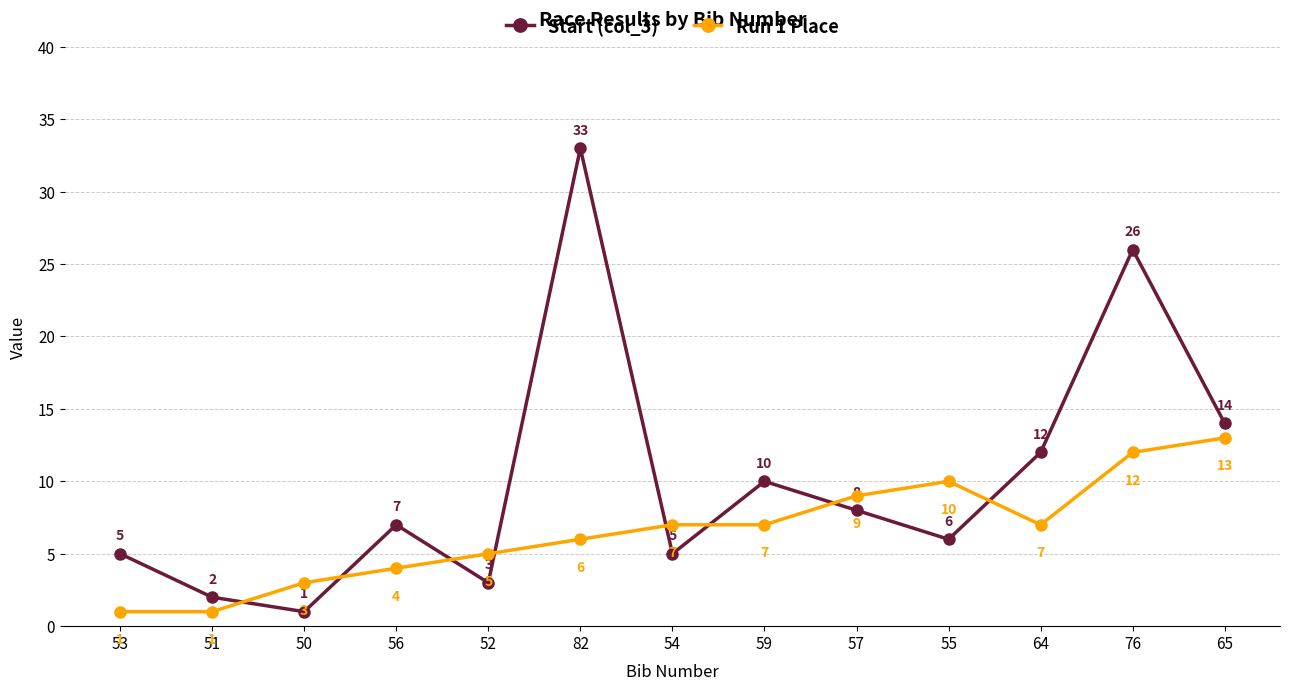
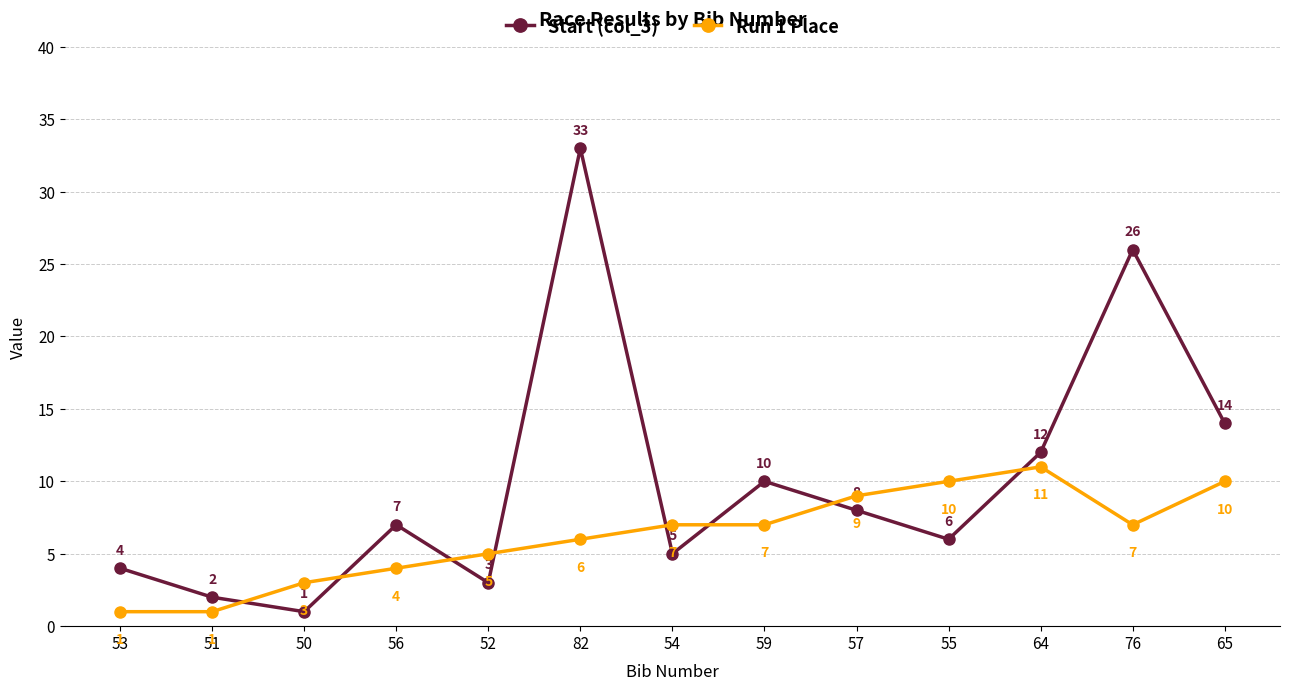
Start (col_3), 53: 5 -> 4
Run 1 Place, 64: 7 -> 11
Run 1 Place, 76: 12 -> 7
Run 1 Place, 65: 13 -> 10
